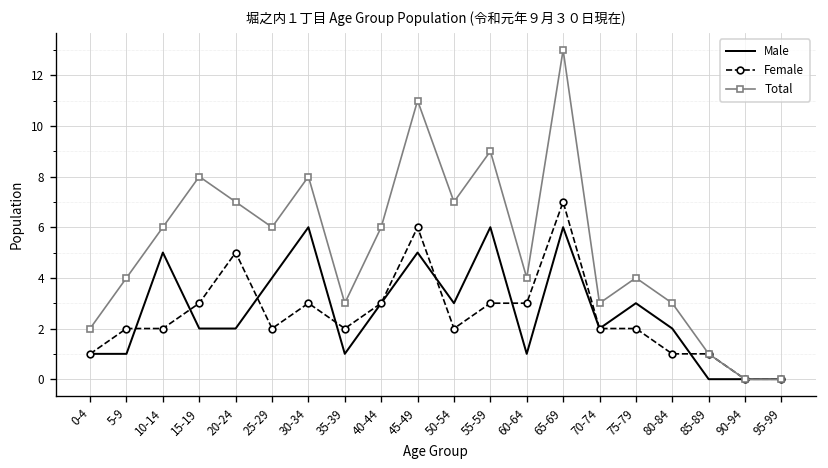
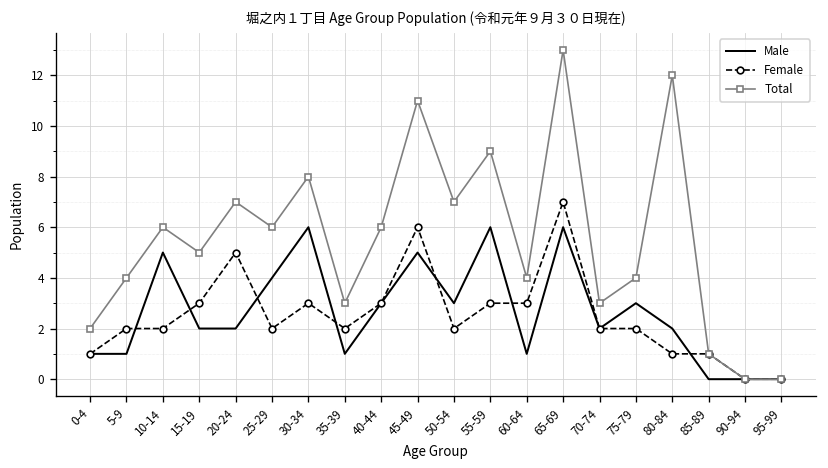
Total, 15-19: 8 -> 5
Total, 80-84: 3 -> 12
